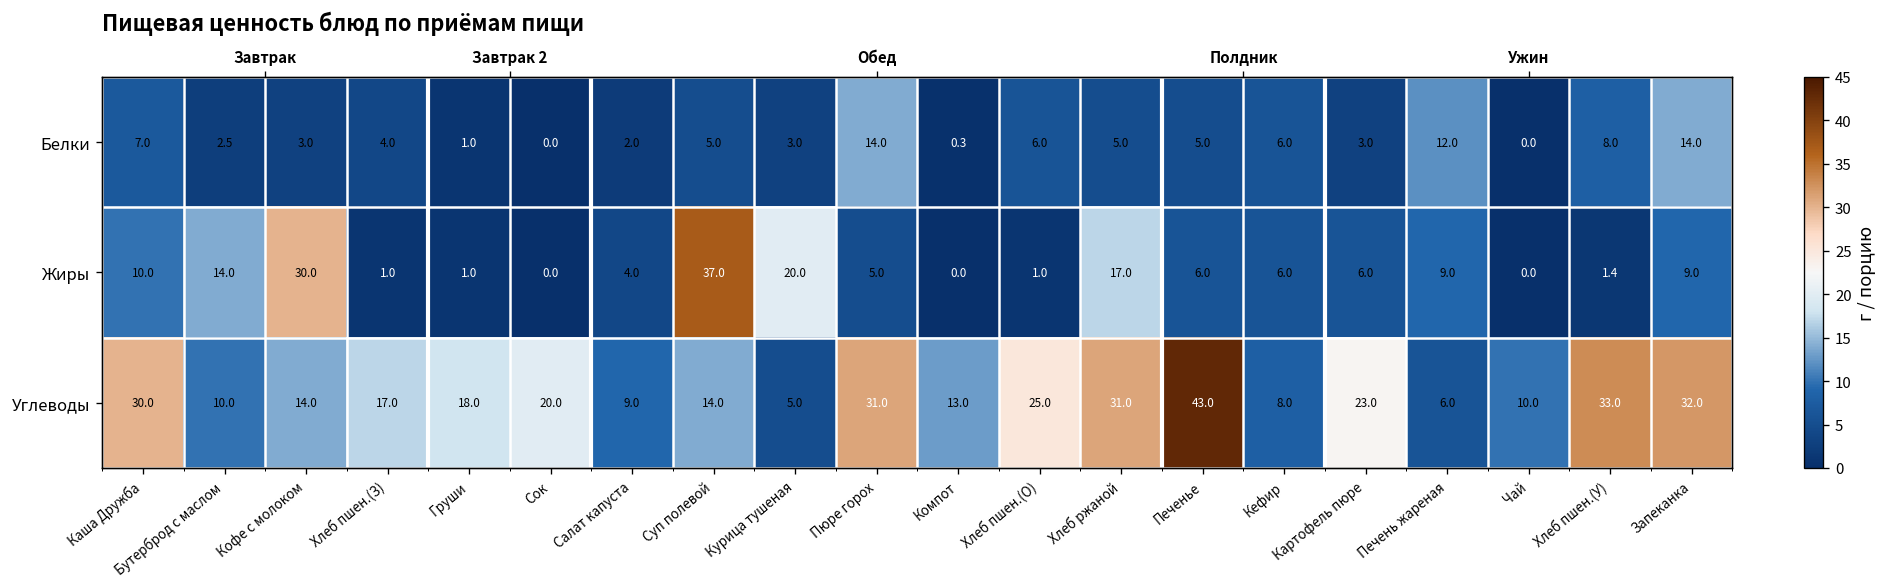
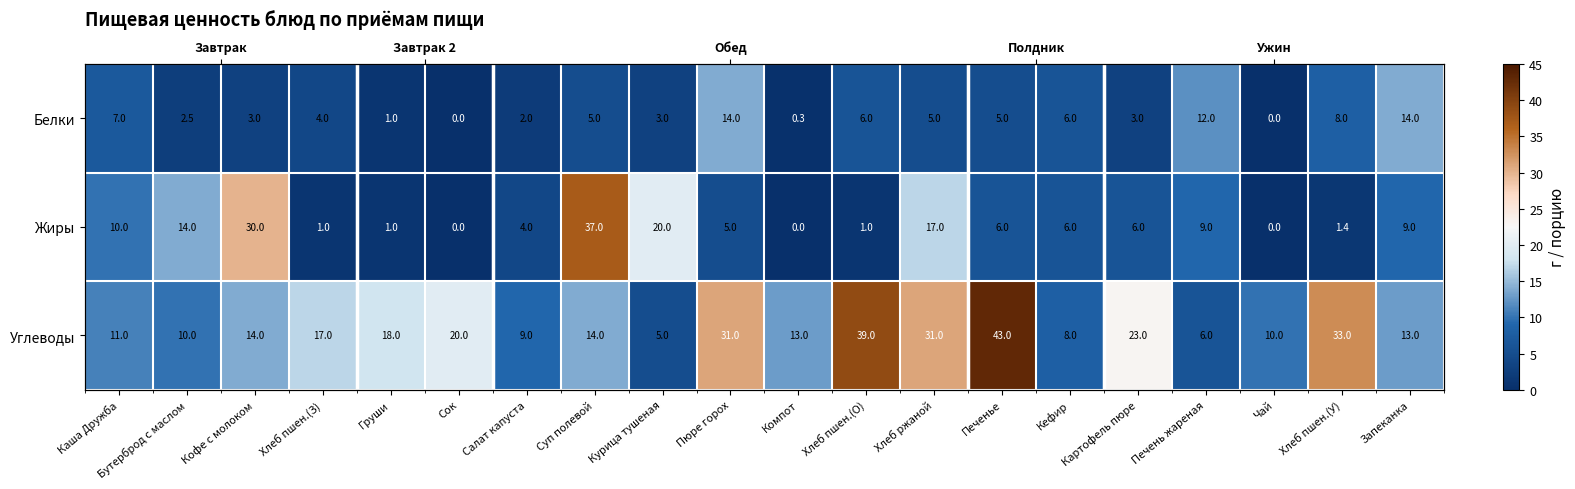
Углеводы, Каша Дружба: 30.0 -> 11.0
Углеводы, Хлеб пшен.(О): 25.0 -> 39.0
Углеводы, Запеканка: 32.0 -> 13.0
